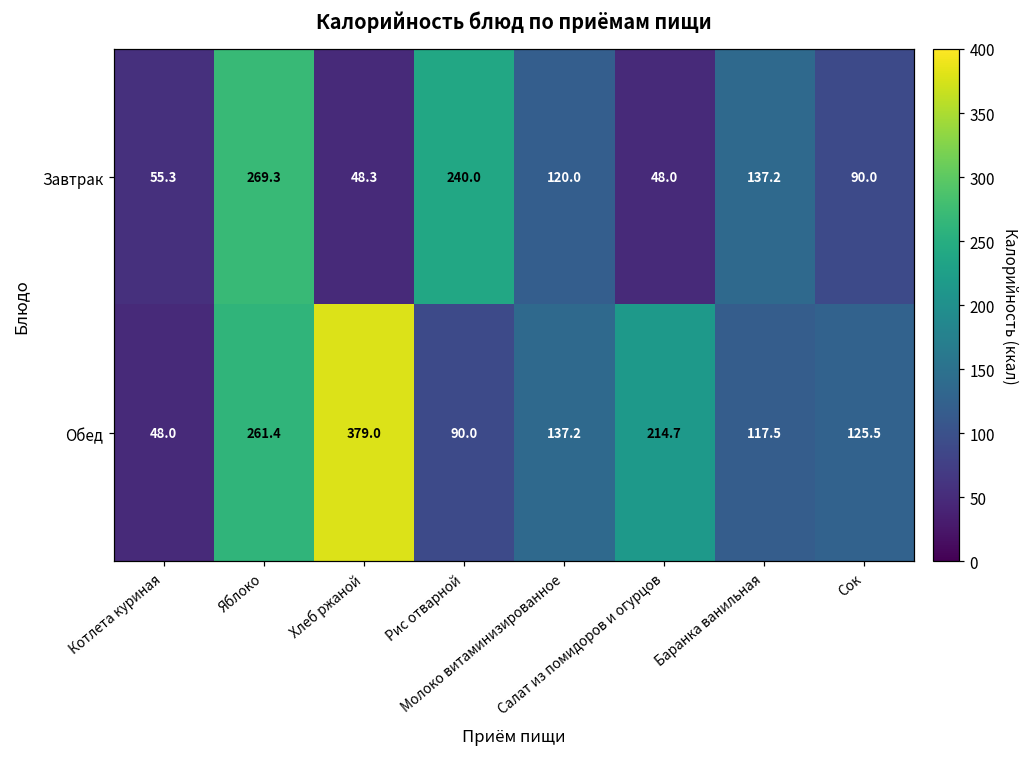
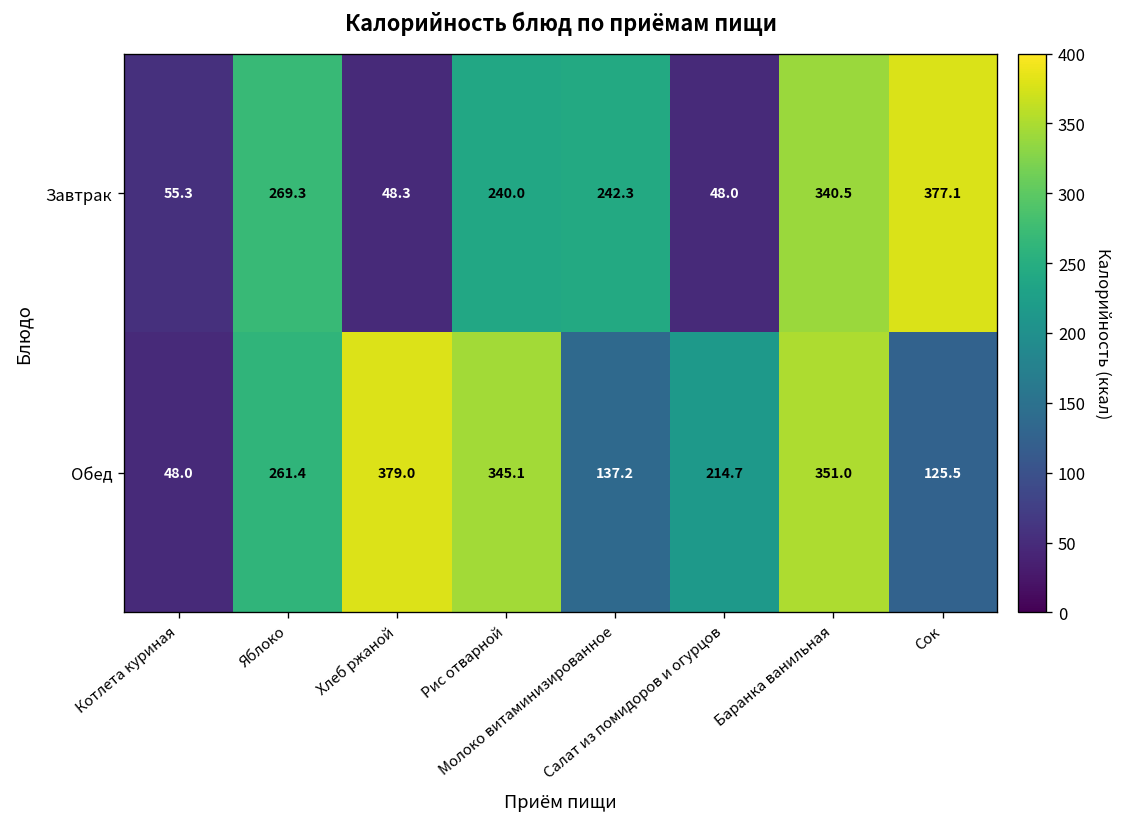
Завтрак, Молоко витаминизированное: 120.0 -> 242.3
Завтрак, Баранка ванильная: 137.2 -> 340.5
Завтрак, Сок: 90.0 -> 377.1
Обед, Рис отварной: 90.0 -> 345.1
Обед, Баранка ванильная: 117.5 -> 351.0
